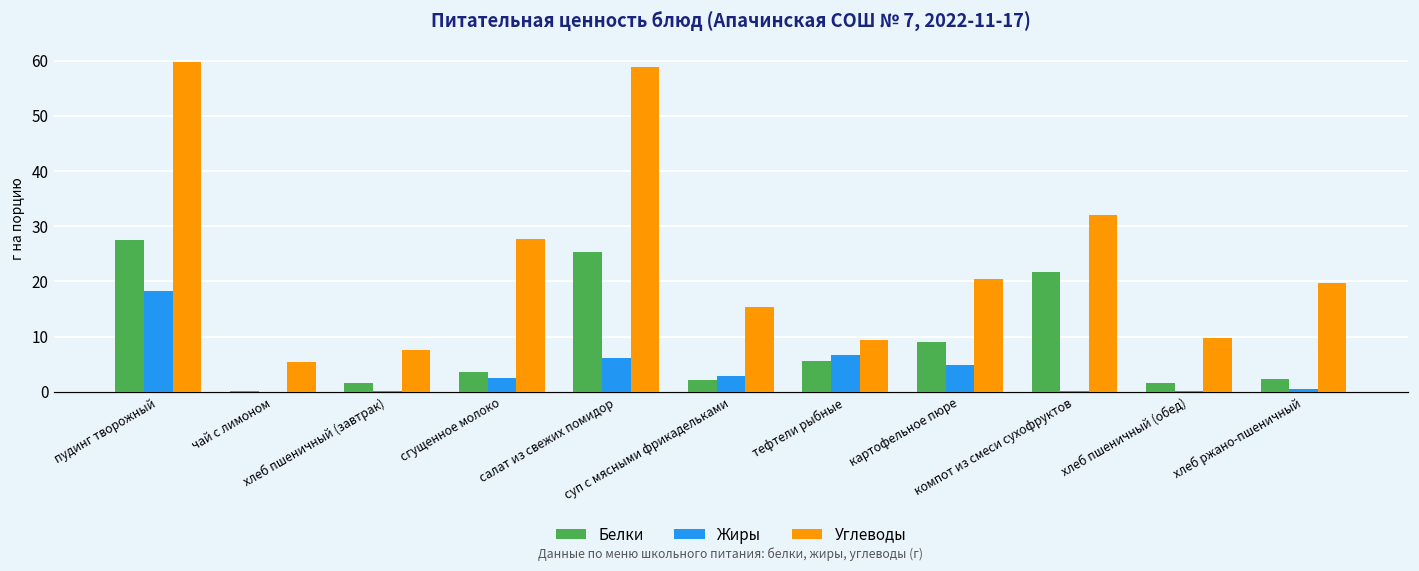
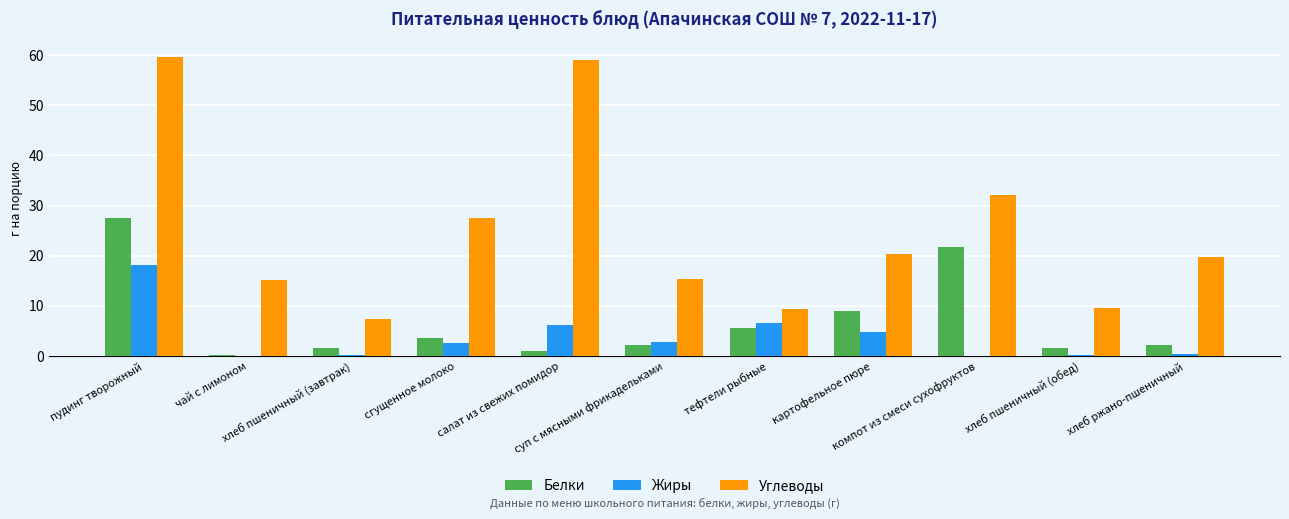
Углеводы, чай с лимоном: 5 -> 15
Белки, салат из свежих помидор: 25 -> 1
